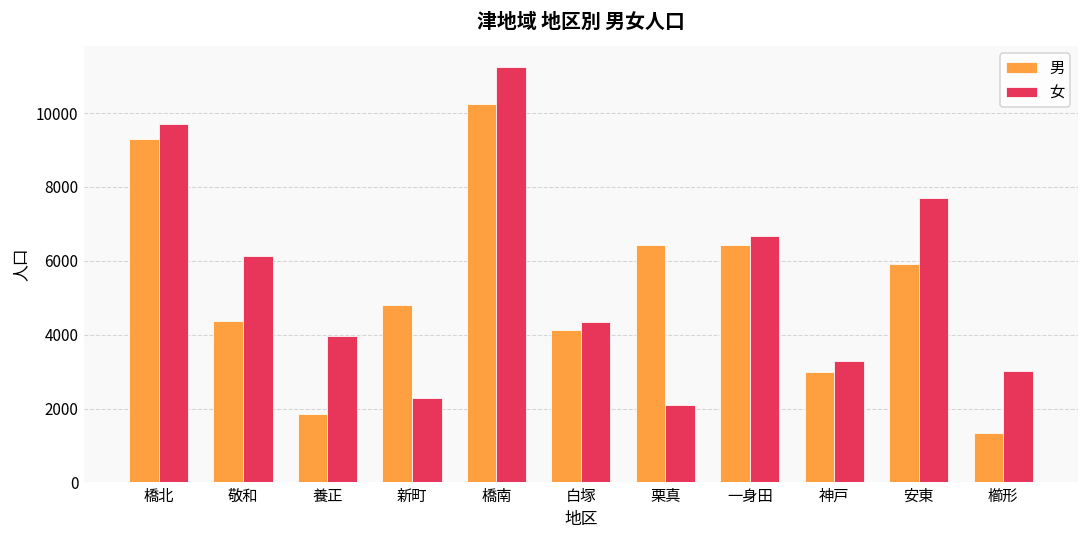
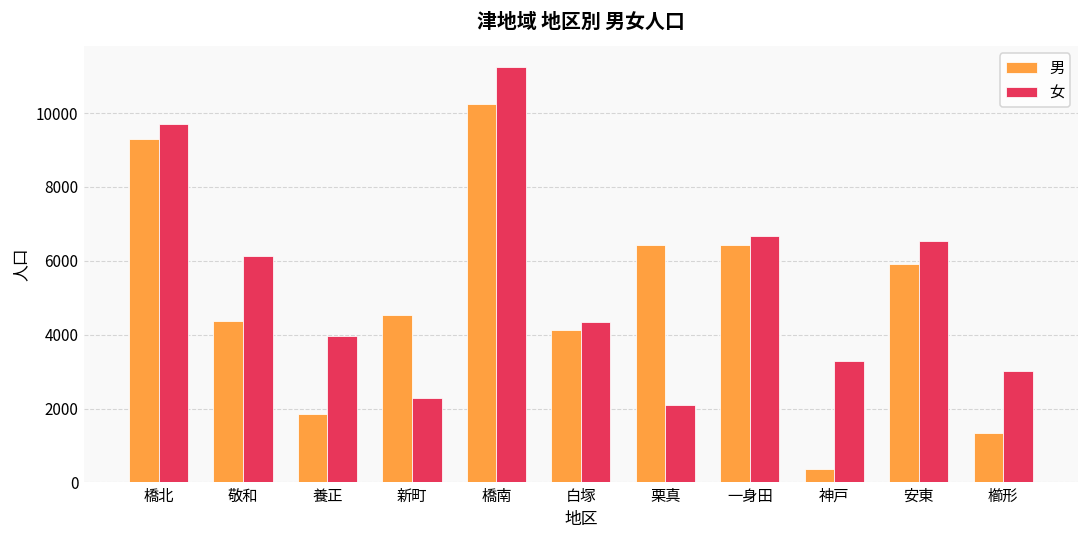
男, 新町: 4800 -> 4500
男, 神戸: 3000 -> 400
女, 安東: 7700 -> 6500
